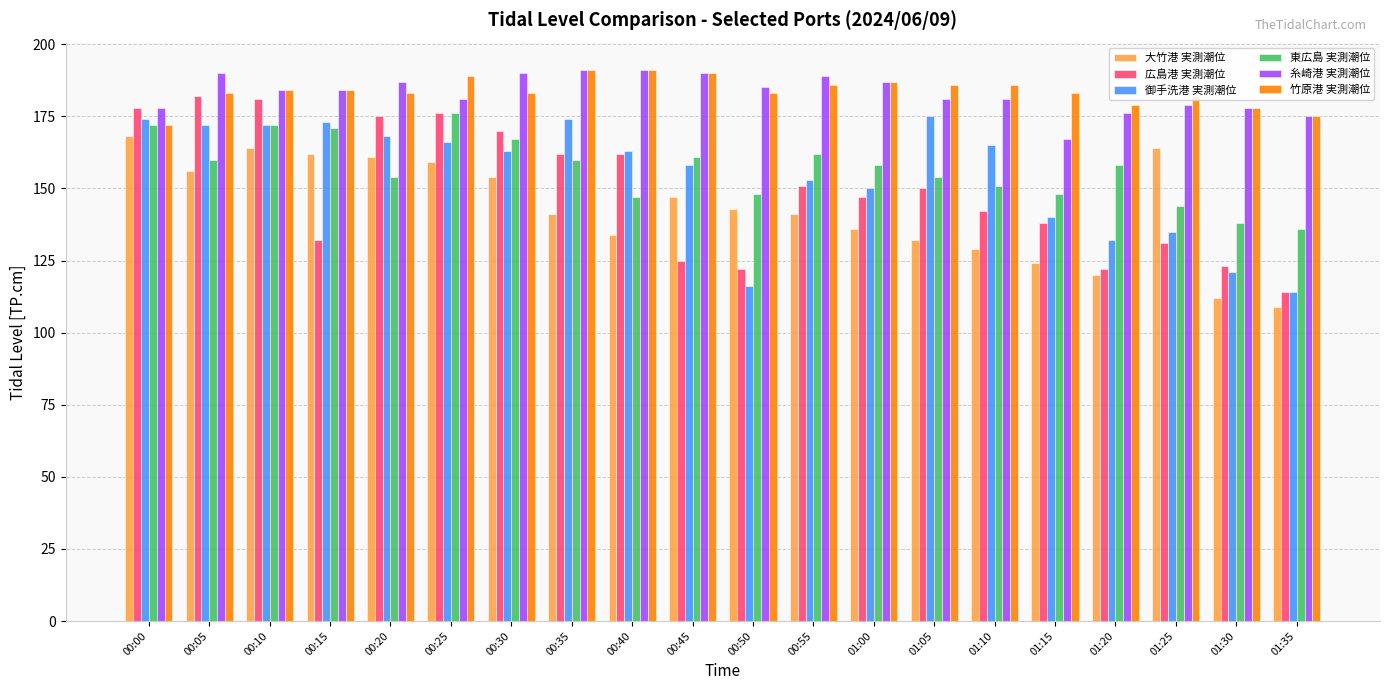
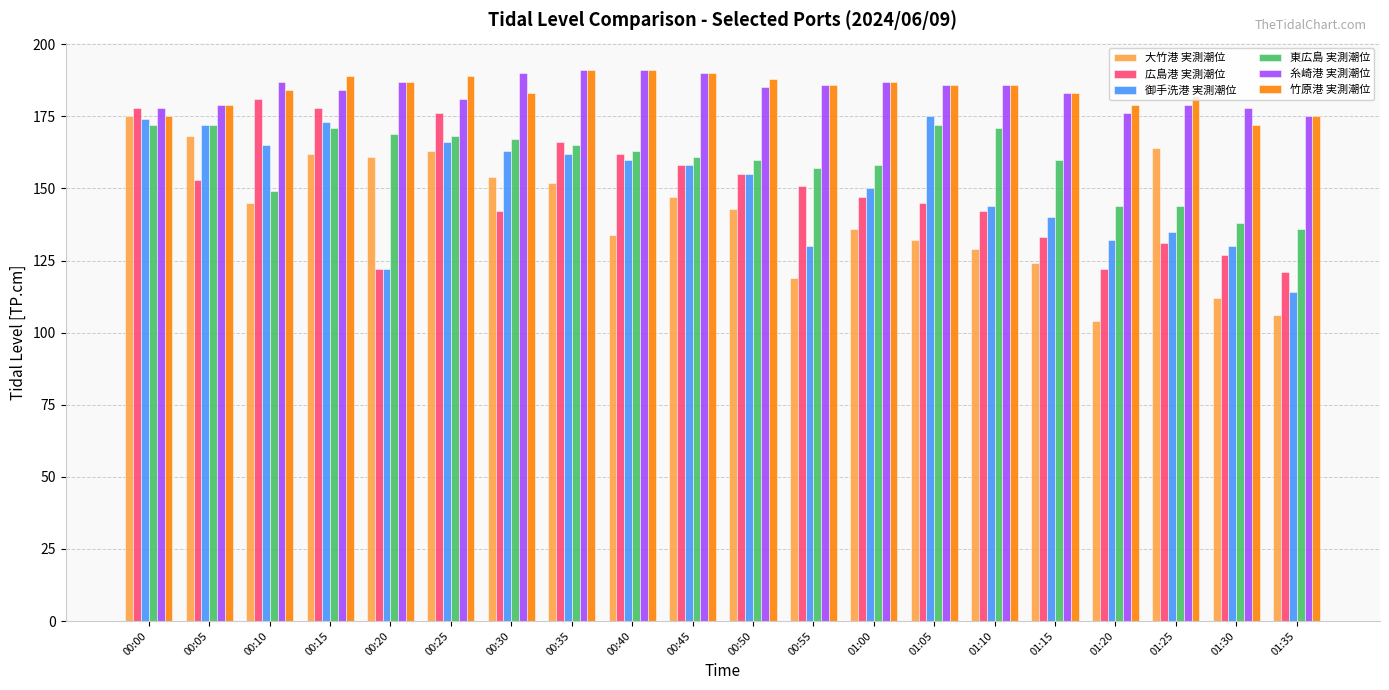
大竹港 実測潮位, 00:00: 168 -> 175
竹原港 実測潮位, 00:00: 172 -> 175
大竹港 実測潮位, 00:05: 156 -> 168
広島港 実測潮位, 00:05: 182 -> 153
東広島 実測潮位, 00:05: 160 -> 172
糸崎港 実測潮位, 00:05: 190 -> 179
竹原港 実測潮位, 00:05: 183 -> 179
大竹港 実測潮位, 00:10: 164 -> 145
御手洗港 実測潮位, 00:10: 172 -> 165
東広島 実測潮位, 00:10: 172 -> 149
糸崎港 実測潮位, 00:10: 184 -> 187
広島港 実測潮位, 00:15: 132 -> 178
竹原港 実測潮位, 00:15: 184 -> 189
広島港 実測潮位, 00:20: 175 -> 122
御手洗港 実測潮位, 00:20: 168 -> 122
東広島 実測潮位, 00:20: 154 -> 169
竹原港 実測潮位, 00:20: 183 -> 187
大竹港 実測潮位, 00:25: 159 -> 163
東広島 実測潮位, 00:25: 176 -> 168
広島港 実測潮位, 00:30: 170 -> 142
大竹港 実測潮位, 00:35: 141 -> 152
広島港 実測潮位, 00:35: 162 -> 166
御手洗港 実測潮位, 00:35: 174 -> 162
東広島 実測潮位, 00:35: 160 -> 165
御手洗港 実測潮位, 00:40: 163 -> 160
東広島 実測潮位, 00:40: 147 -> 163
広島港 実測潮位, 00:45: 125 -> 158
広島港 実測潮位, 00:50: 122 -> 155
御手洗港 実測潮位, 00:50: 116 -> 155
東広島 実測潮位, 00:50: 148 -> 160
竹原港 実測潮位, 00:50: 183 -> 188
大竹港 実測潮位, 00:55: 141 -> 119
御手洗港 実測潮位, 00:55: 153 -> 130
東広島 実測潮位, 00:55: 162 -> 157
糸崎港 実測潮位, 00:55: 189 -> 186
広島港 実測潮位, 01:05: 150 -> 145
東広島 実測潮位, 01:05: 154 -> 172
糸崎港 実測潮位, 01:05: 181 -> 186
御手洗港 実測潮位, 01:10: 165 -> 144
東広島 実測潮位, 01:10: 151 -> 171
糸崎港 実測潮位, 01:10: 181 -> 186
広島港 実測潮位, 01:15: 138 -> 133
東広島 実測潮位, 01:15: 148 -> 160
糸崎港 実測潮位, 01:15: 167 -> 183
大竹港 実測潮位, 01:20: 120 -> 104
東広島 実測潮位, 01:20: 158 -> 144
広島港 実測潮位, 01:30: 123 -> 127
御手洗港 実測潮位, 01:30: 121 -> 130
竹原港 実測潮位, 01:30: 178 -> 172
大竹港 実測潮位, 01:35: 109 -> 106
広島港 実測潮位, 01:35: 114 -> 121
